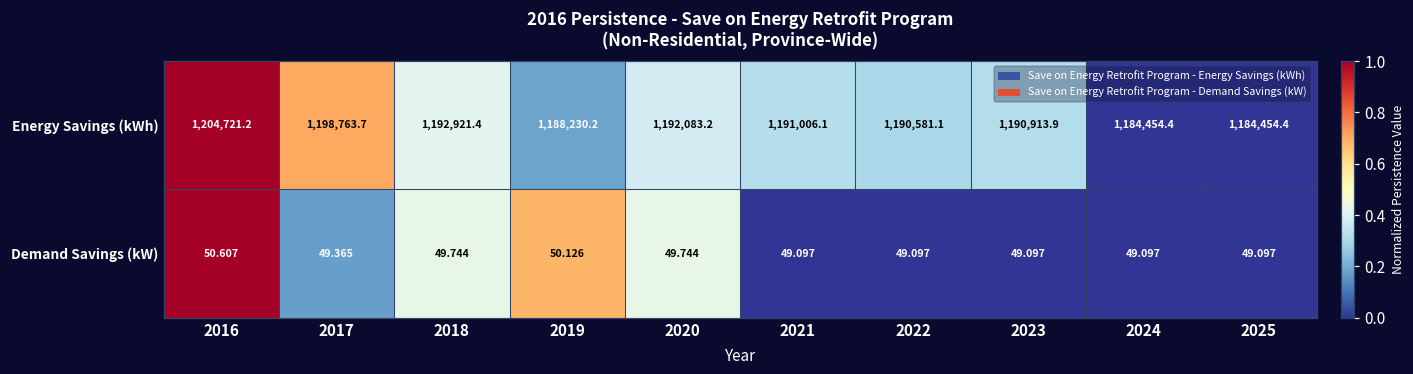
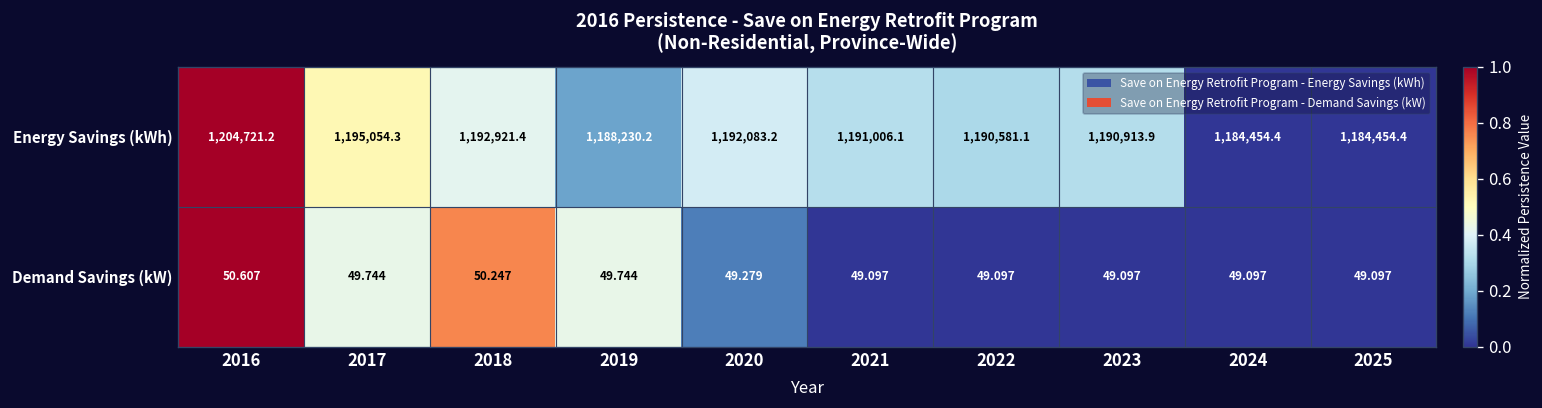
Energy Savings (kWh), 2017: 1,198,763.7 -> 1,195,054.3
Demand Savings (kW), 2017: 49.365 -> 49.744
Demand Savings (kW), 2018: 49.744 -> 50.247
Demand Savings (kW), 2019: 50.126 -> 49.744
Demand Savings (kW), 2020: 49.744 -> 49.279
